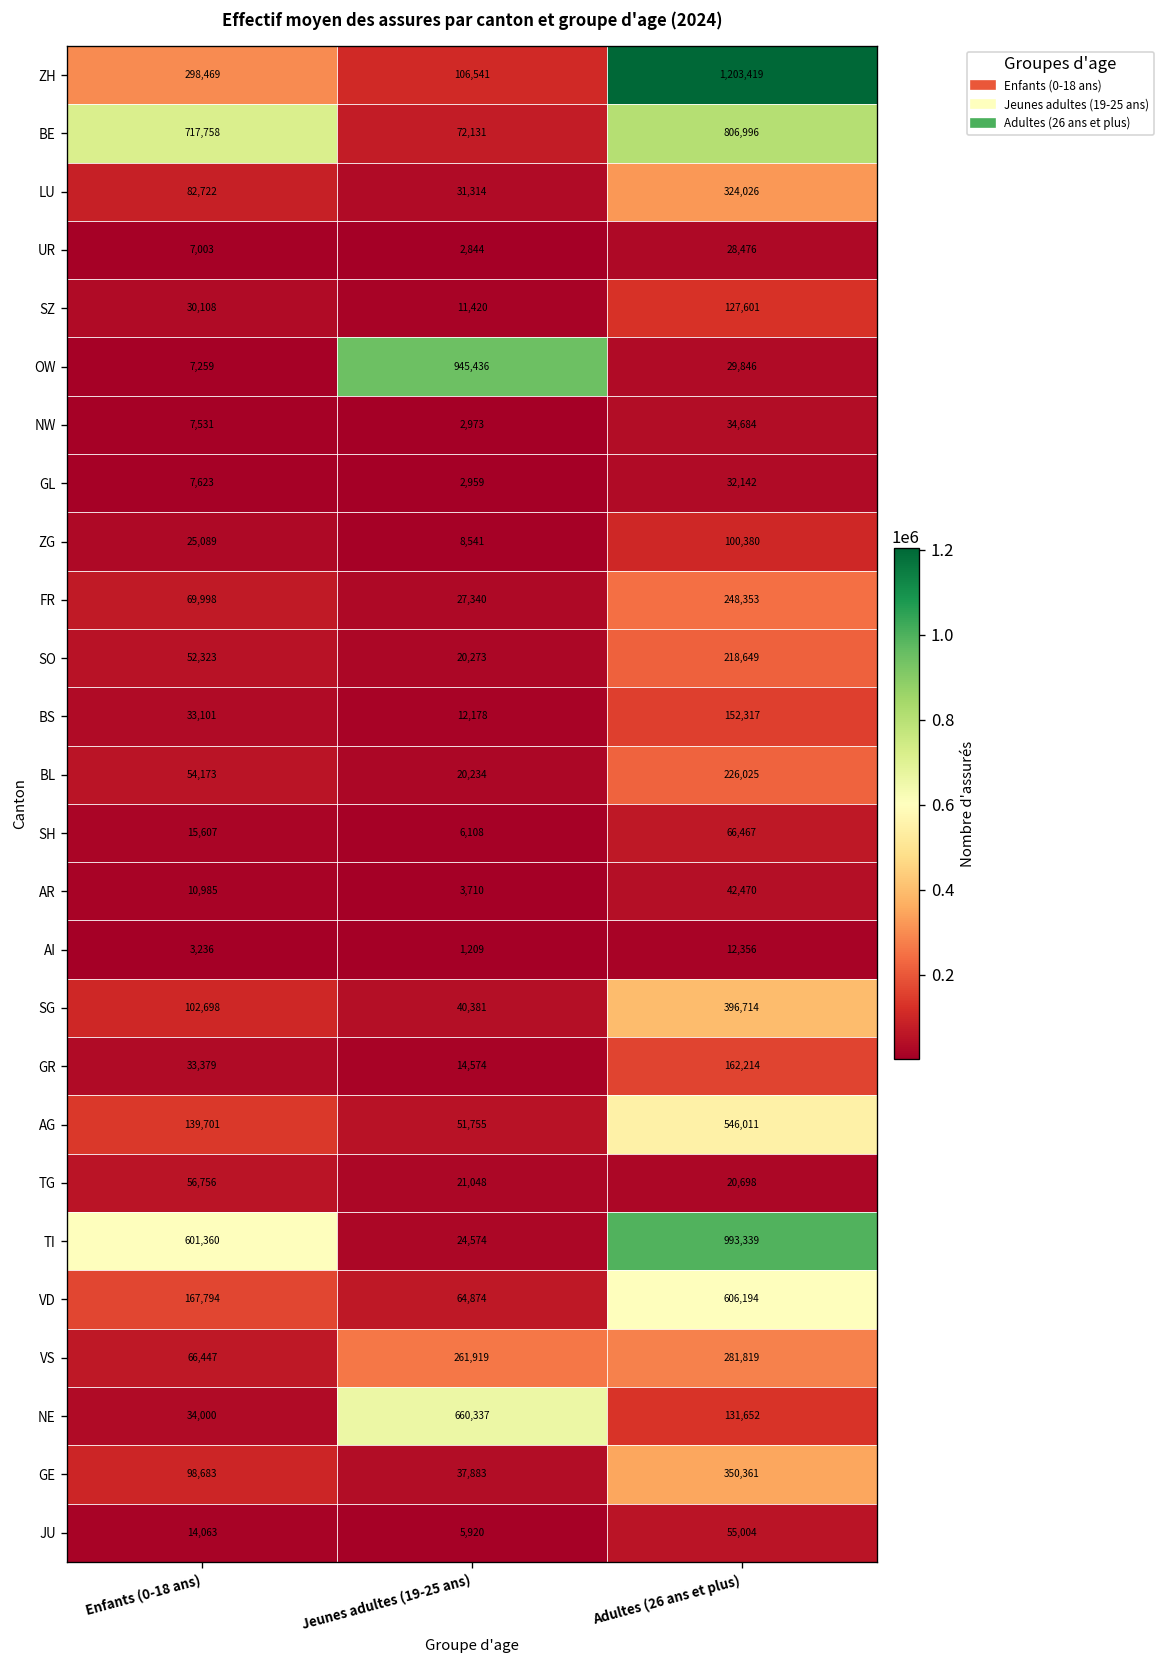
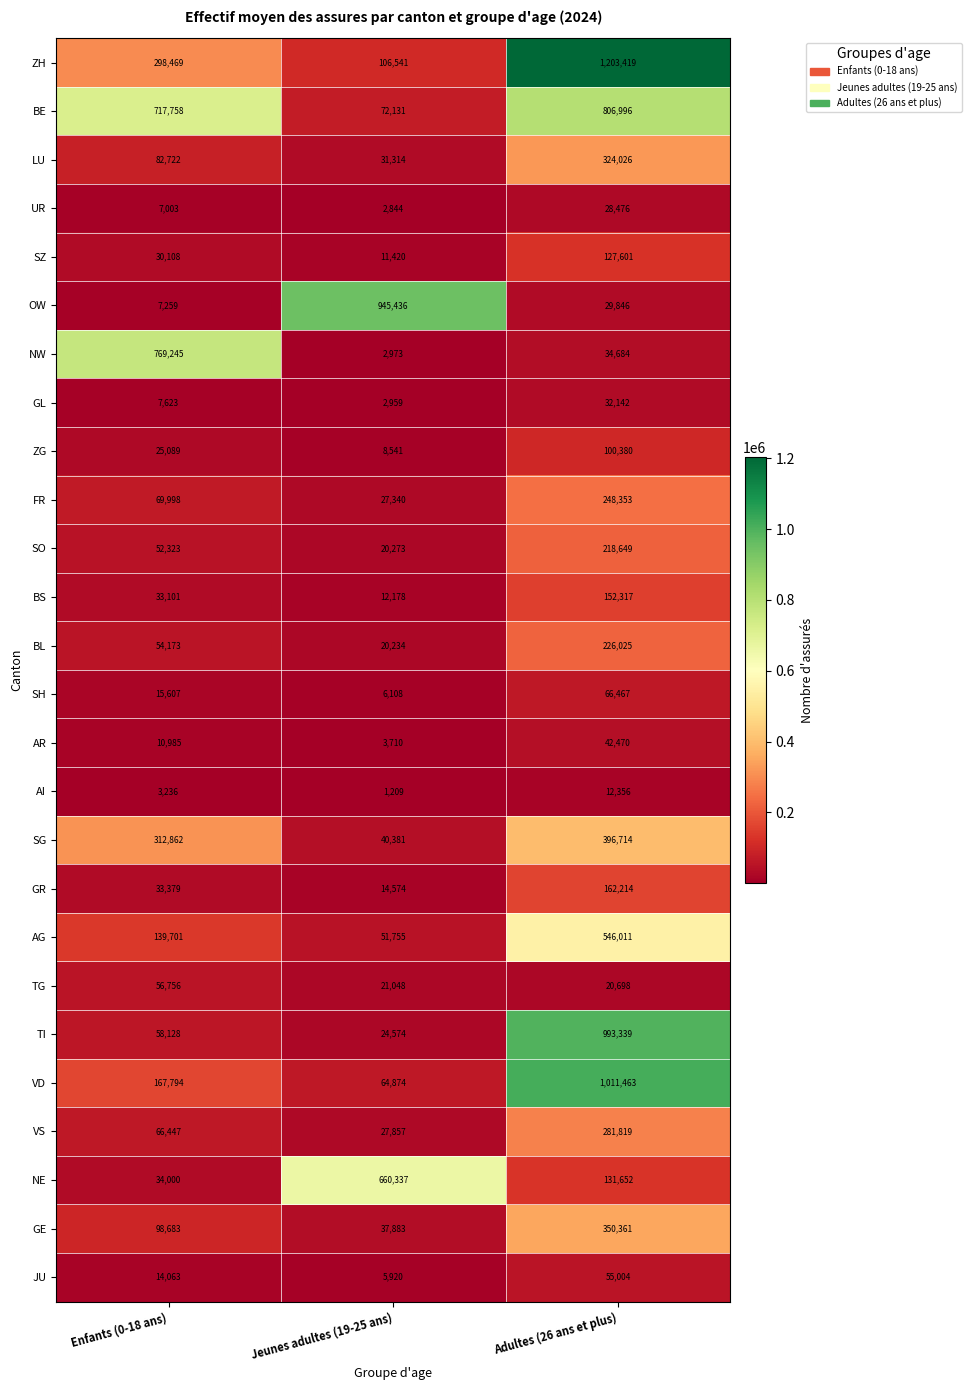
NW, Enfants (0-18 ans): 7,531 -> 769,245
SG, Enfants (0-18 ans): 102,698 -> 312,862
TI, Enfants (0-18 ans): 601,360 -> 58,128
VD, Adultes (26 ans et plus): 606,194 -> 1,011,463
VS, Jeunes adultes (19-25 ans): 261,919 -> 27,857
